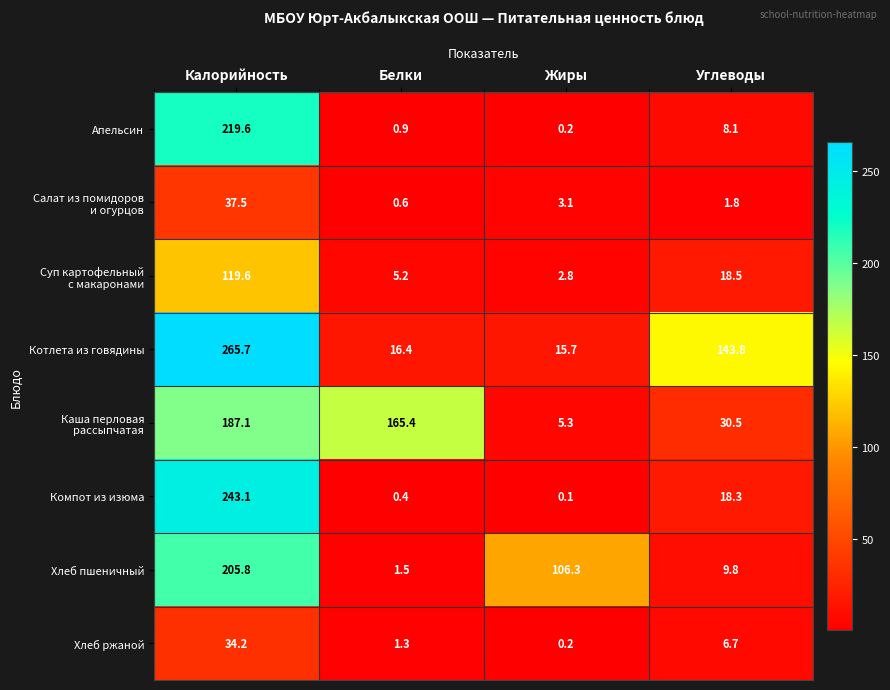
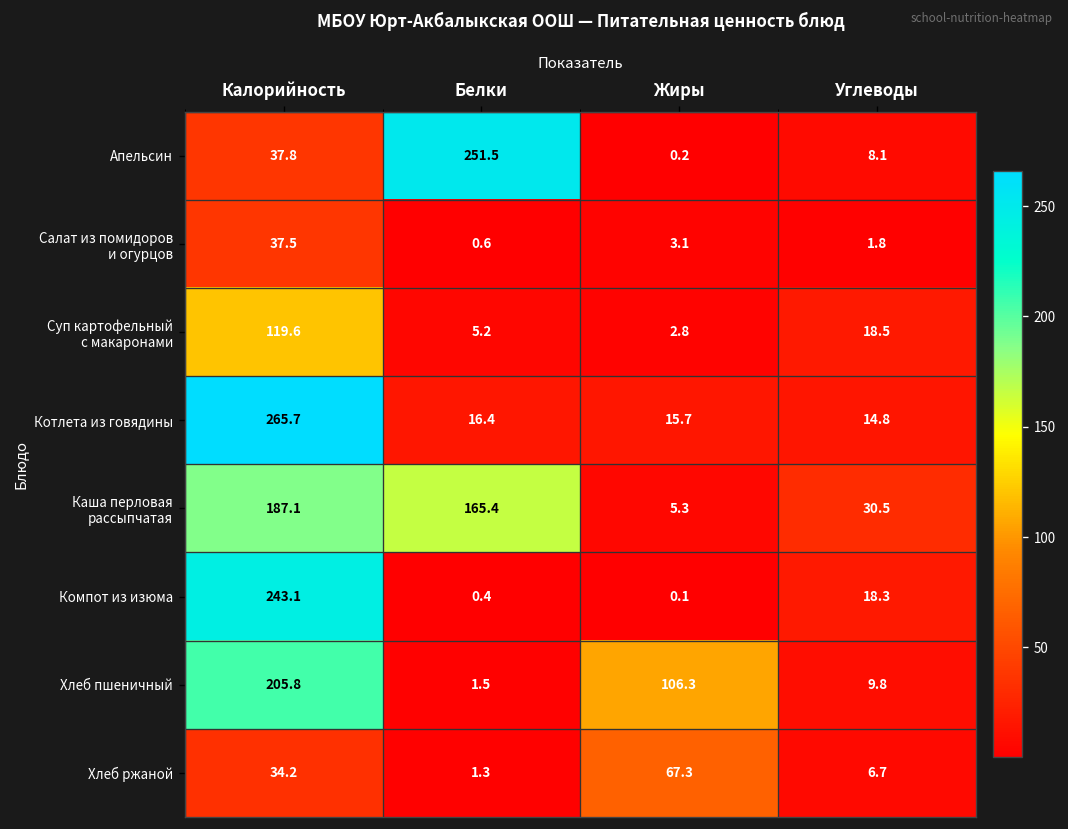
Апельсин, Калорийность: 219.6 -> 37.8
Апельсин, Белки: 0.9 -> 251.5
Котлета из говядины, Углеводы: 143.8 -> 14.8
Хлеб ржаной, Жиры: 0.2 -> 67.3
